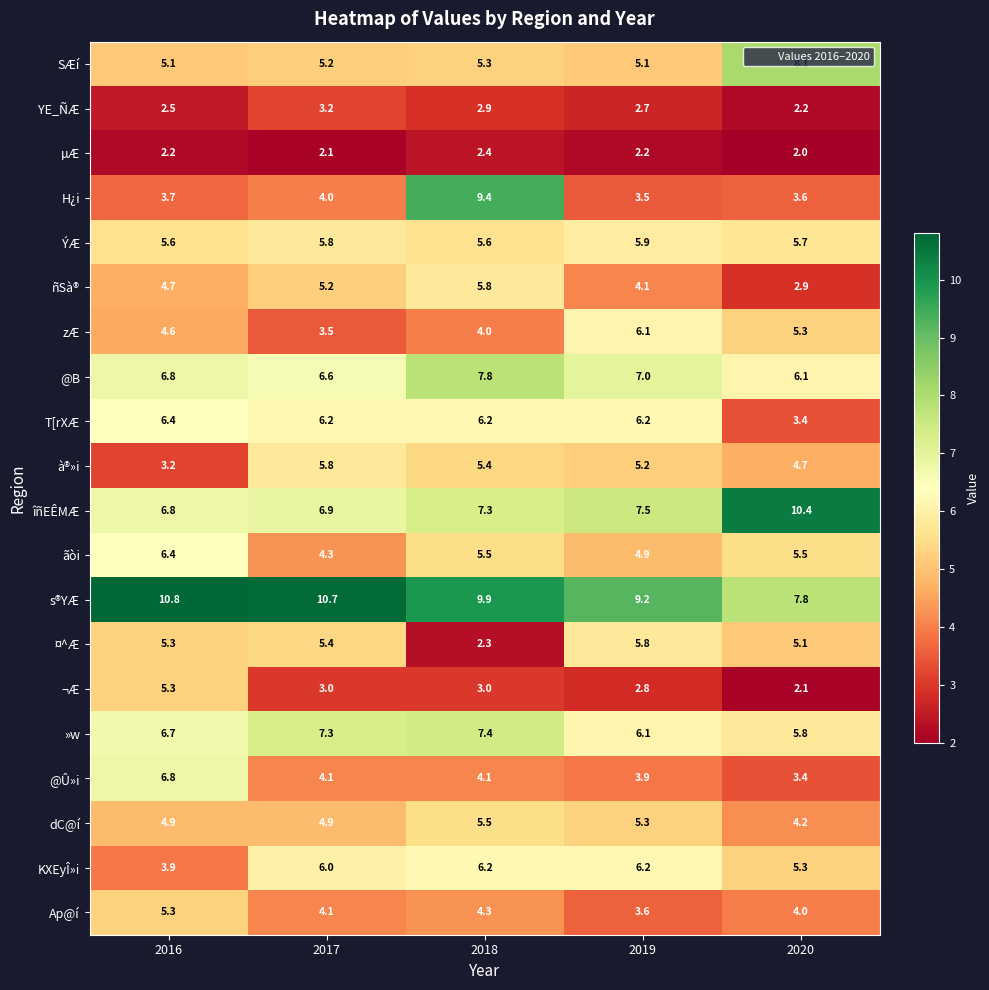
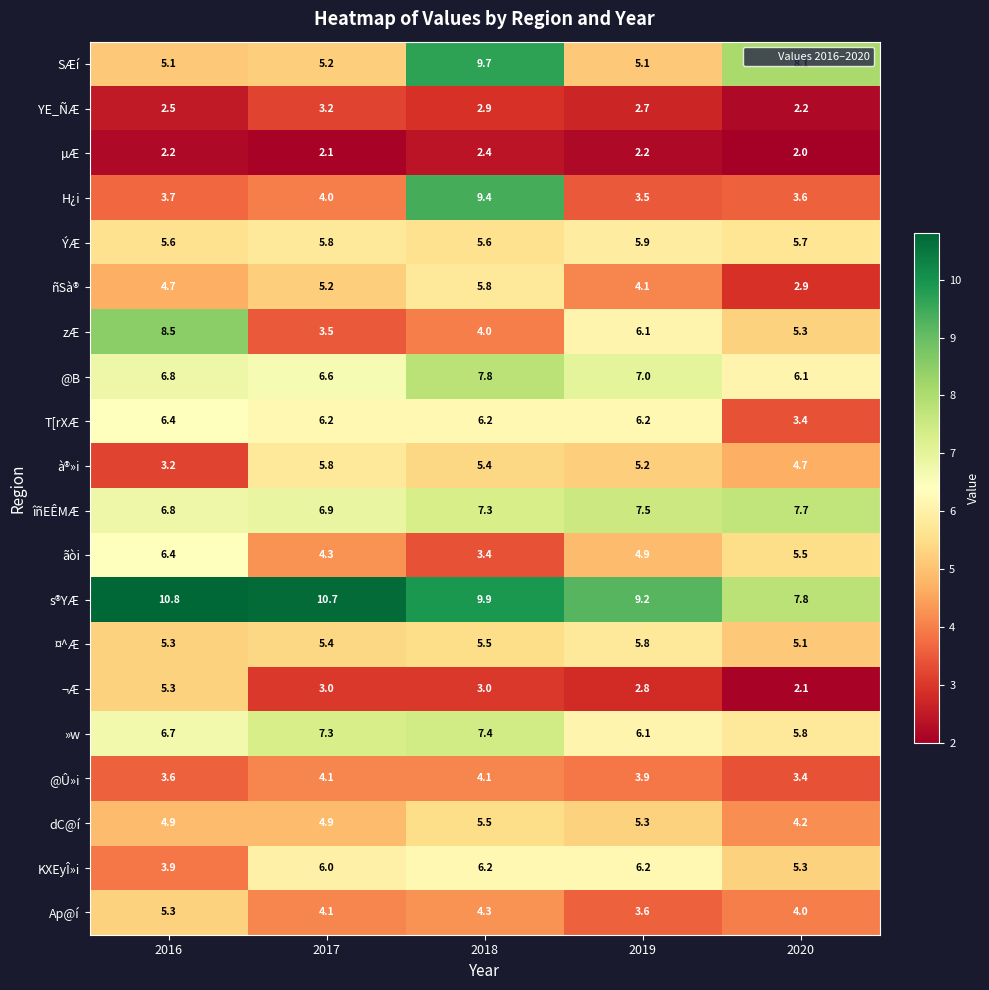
SÆí, 2018: 5.3 -> 9.7
zÆ, 2016: 4.6 -> 8.5
îñEÊMÆ, 2020: 10.4 -> 7.7
ãòi, 2018: 5.5 -> 3.4
¤^Æ, 2018: 2.3 -> 5.5
@Û»i, 2016: 6.8 -> 3.6
